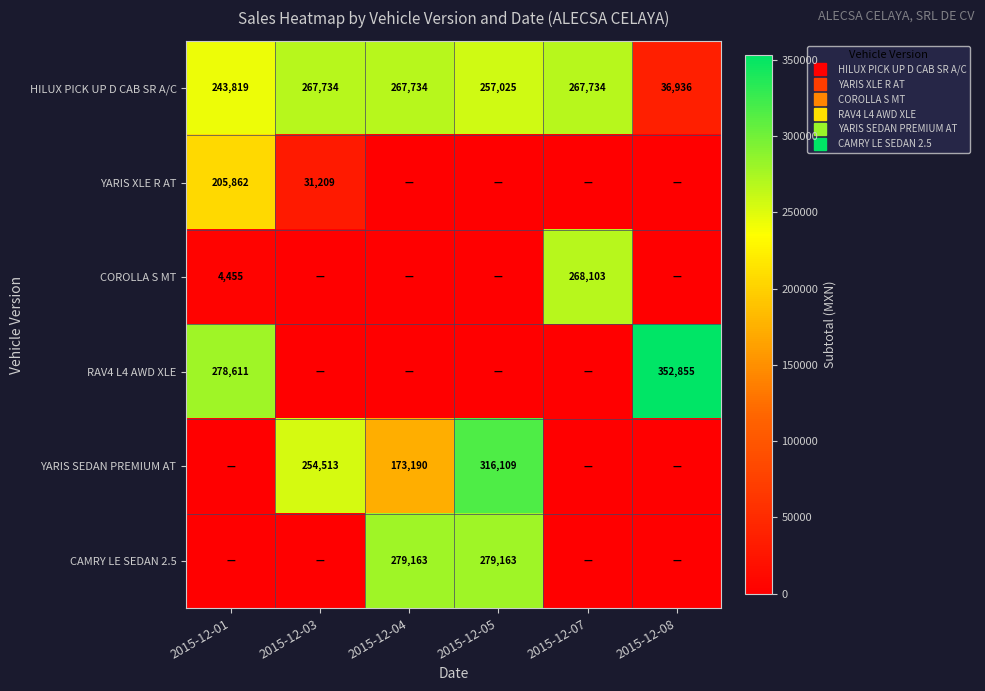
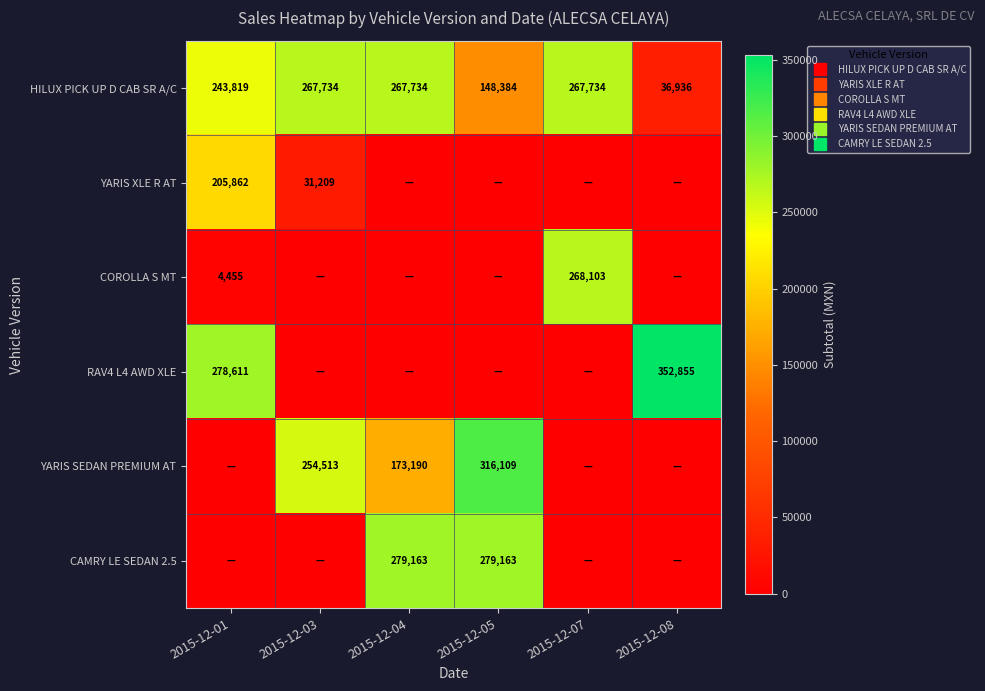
HILUX PICK UP D CAB SR A/C, 2015-12-05: 257,025 -> 148,384
